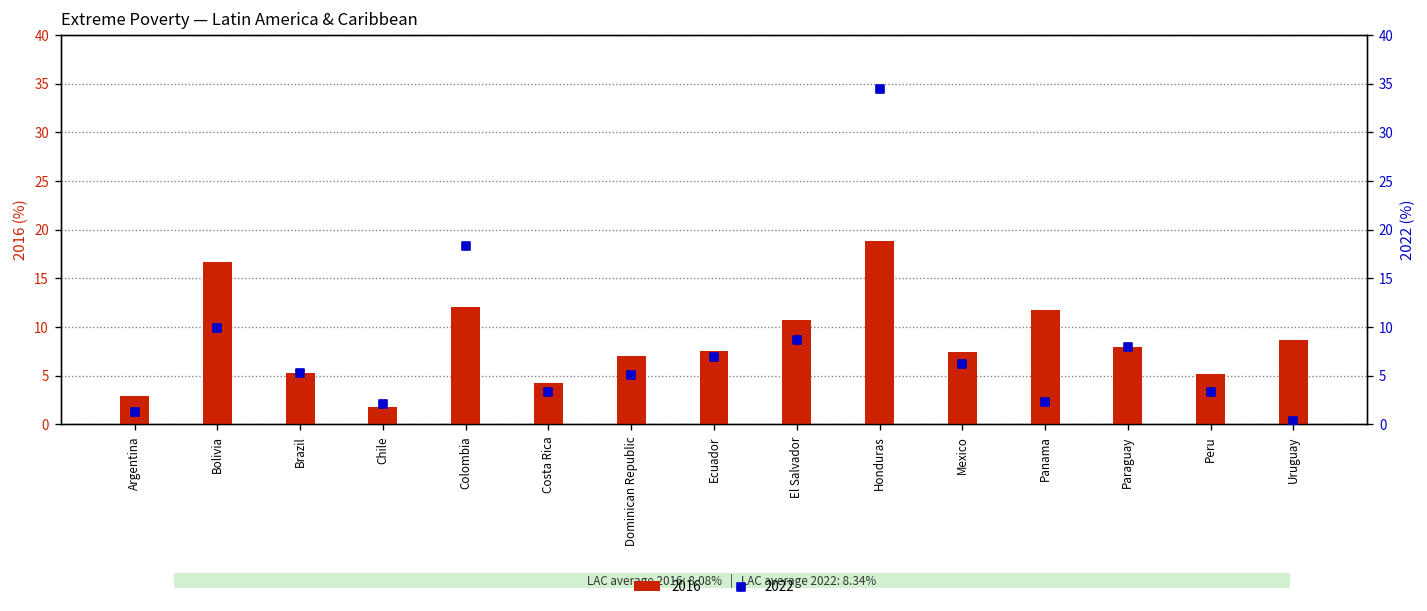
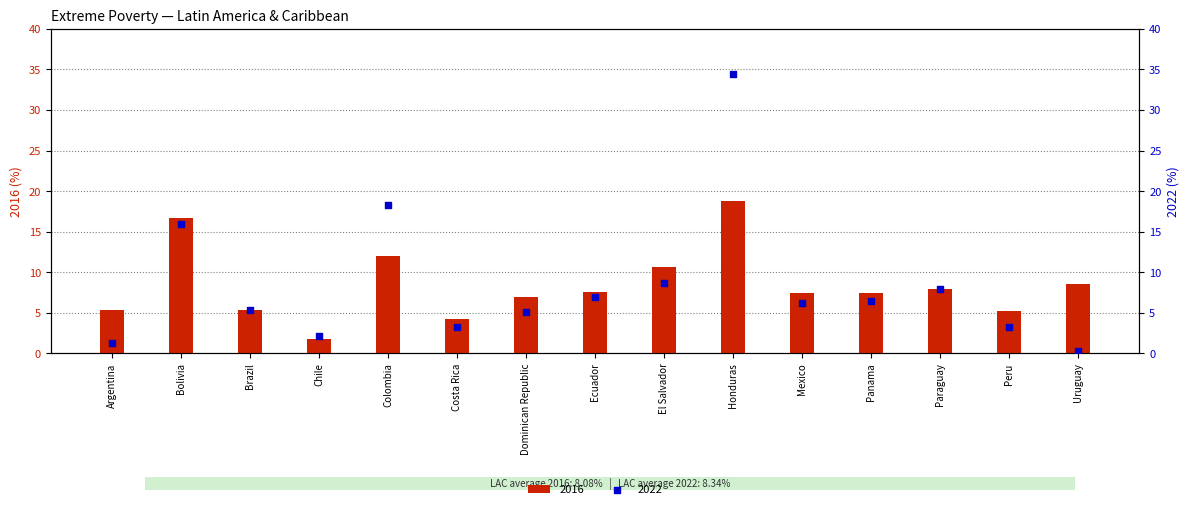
2016, Argentina: 3 -> 5
2016, Panama: 12 -> 7
2022, Bolivia: 10 -> 16
2022, Panama: 2 -> 7
